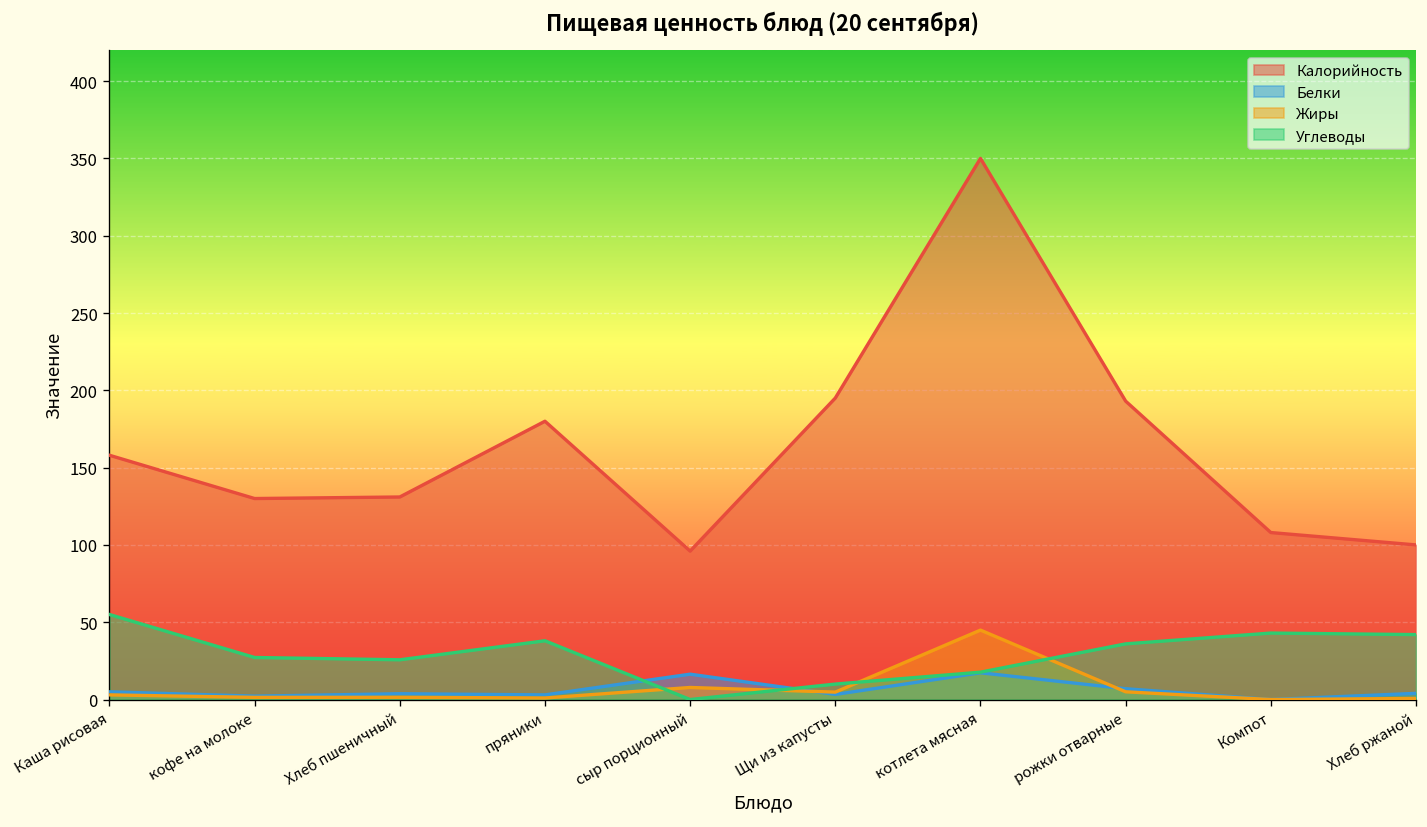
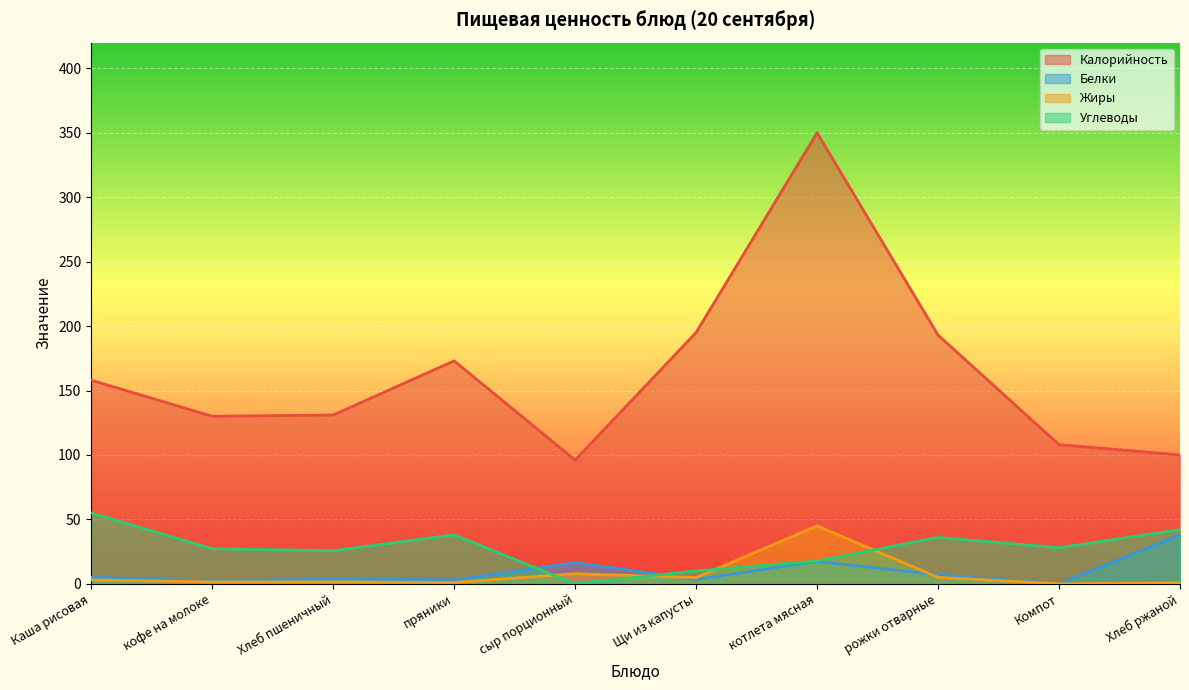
Калорийность, пряники: 180 -> 173
Углеводы, Компот: 43 -> 28
Белки, Хлеб ржаной: 4 -> 38
